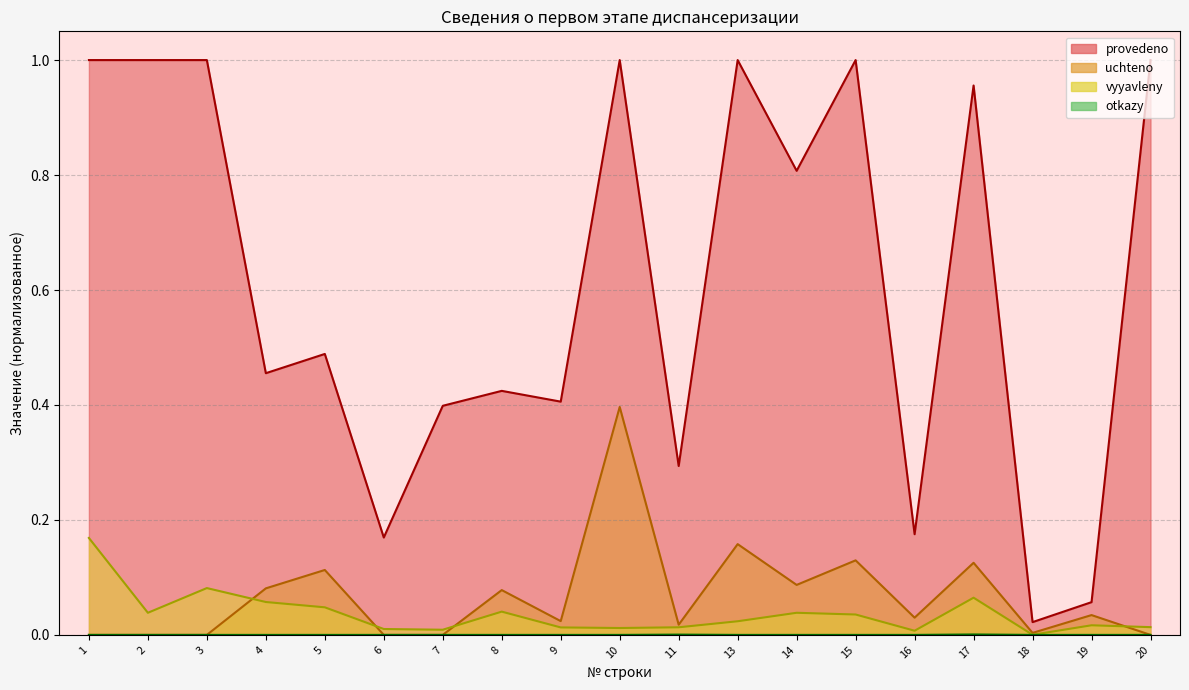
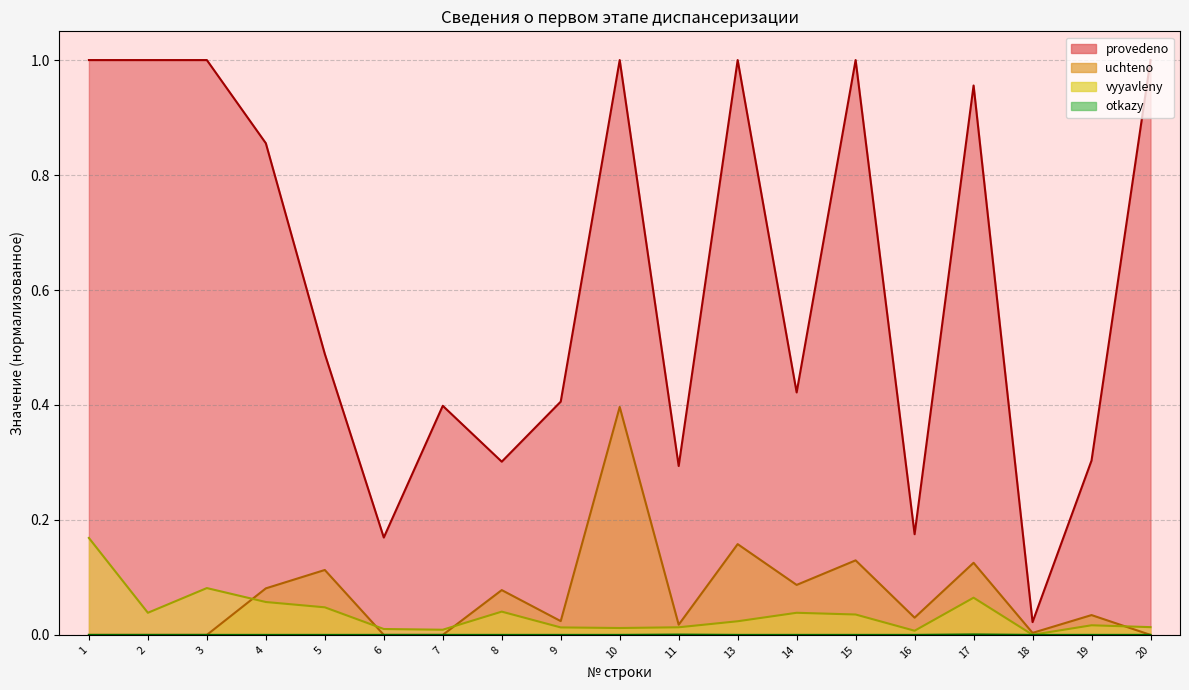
provedeno, 4: 0.46 -> 0.86
provedeno, 8: 0.42 -> 0.30
provedeno, 14: 0.81 -> 0.42
provedeno, 19: 0.06 -> 0.30
